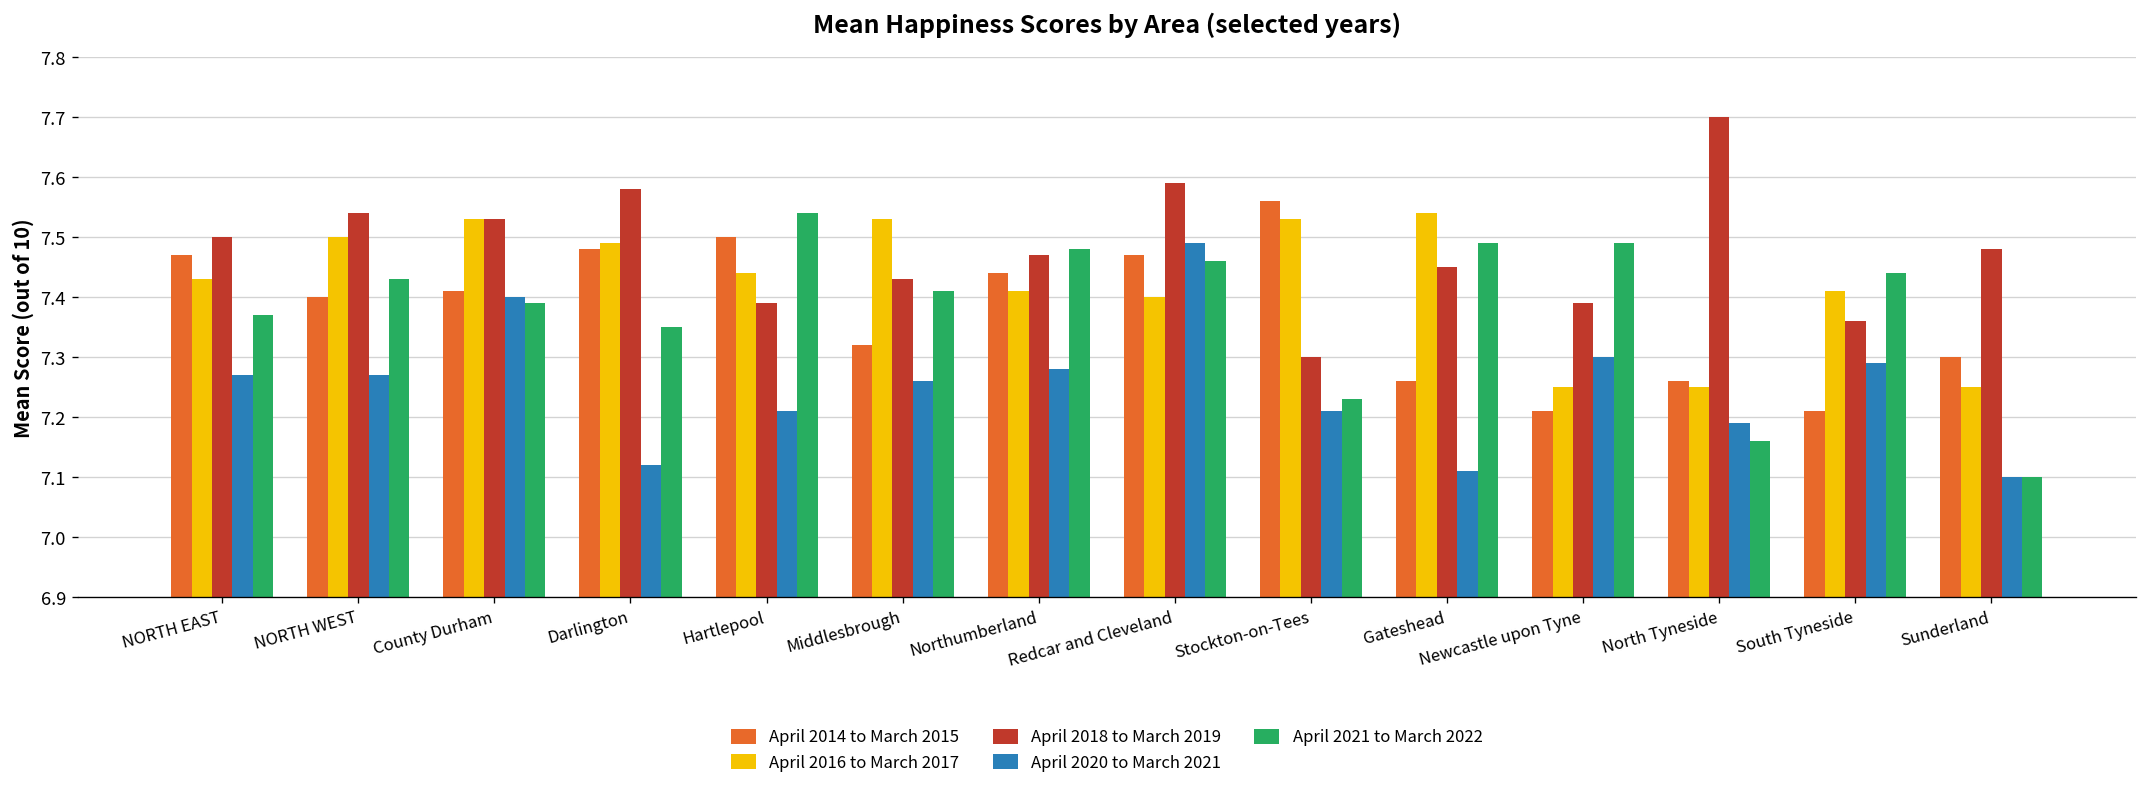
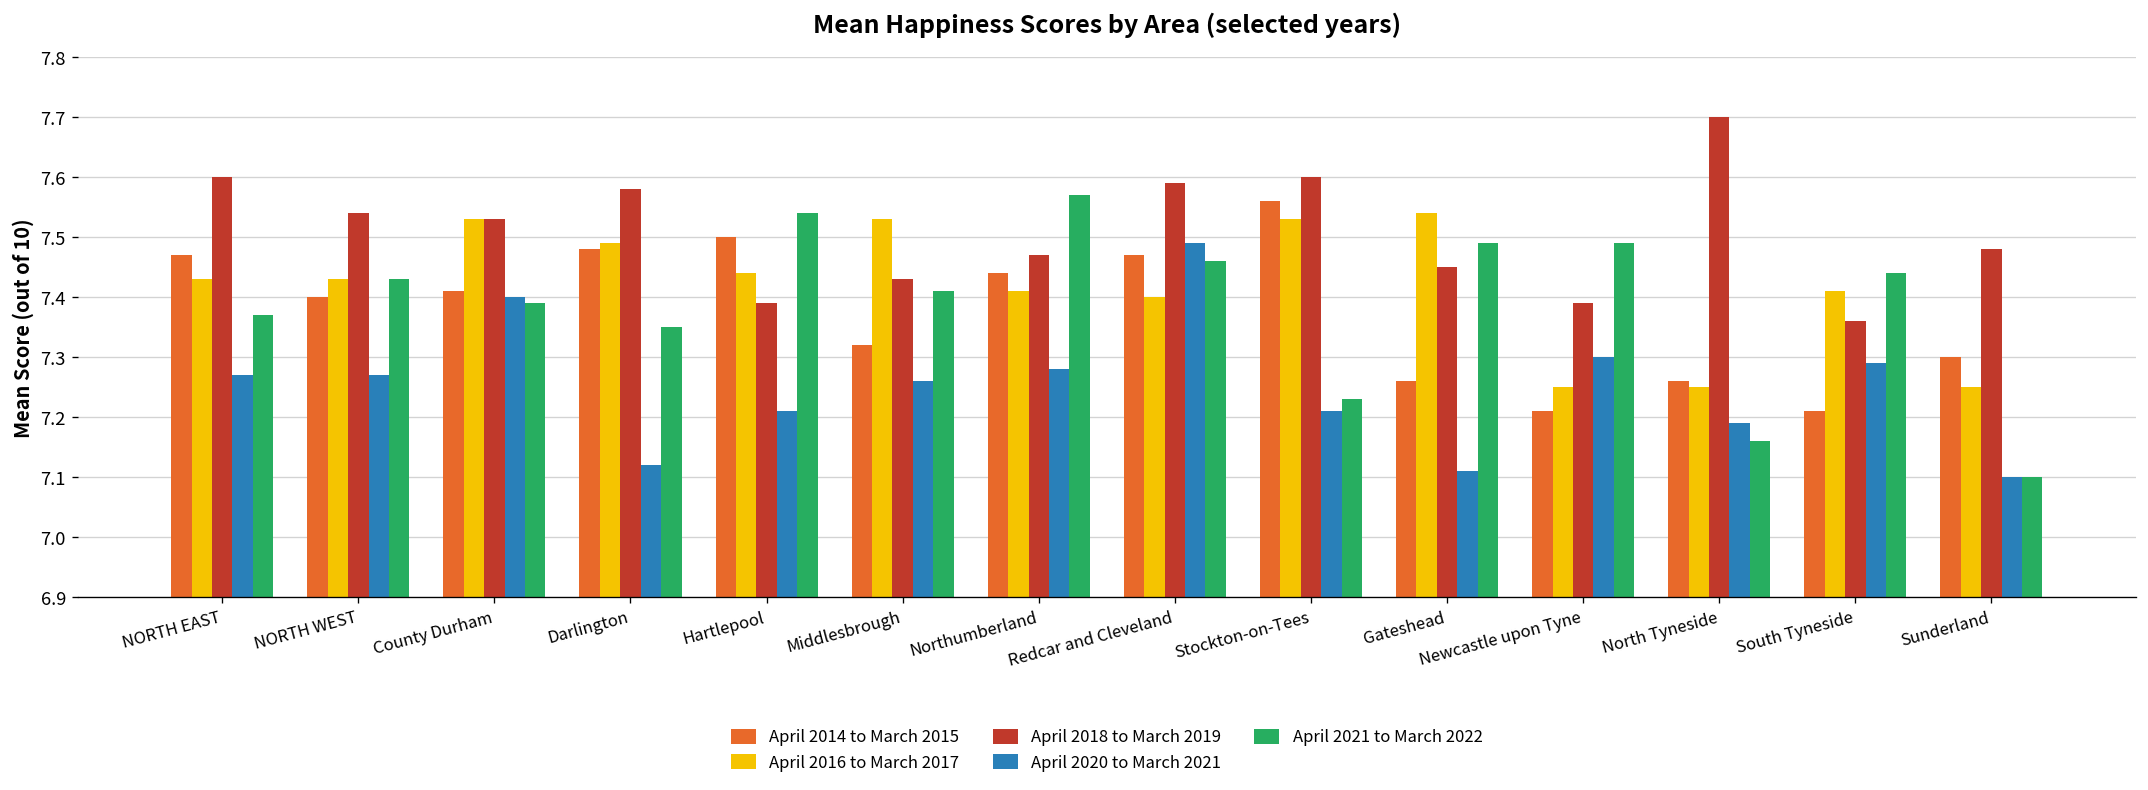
April 2018 to March 2019, NORTH EAST: 7.5 -> 7.6
April 2016 to March 2017, NORTH WEST: 7.50 -> 7.43
April 2021 to March 2022, Northumberland: 7.48 -> 7.57
April 2018 to March 2019, Stockton-on-Tees: 7.3 -> 7.6
